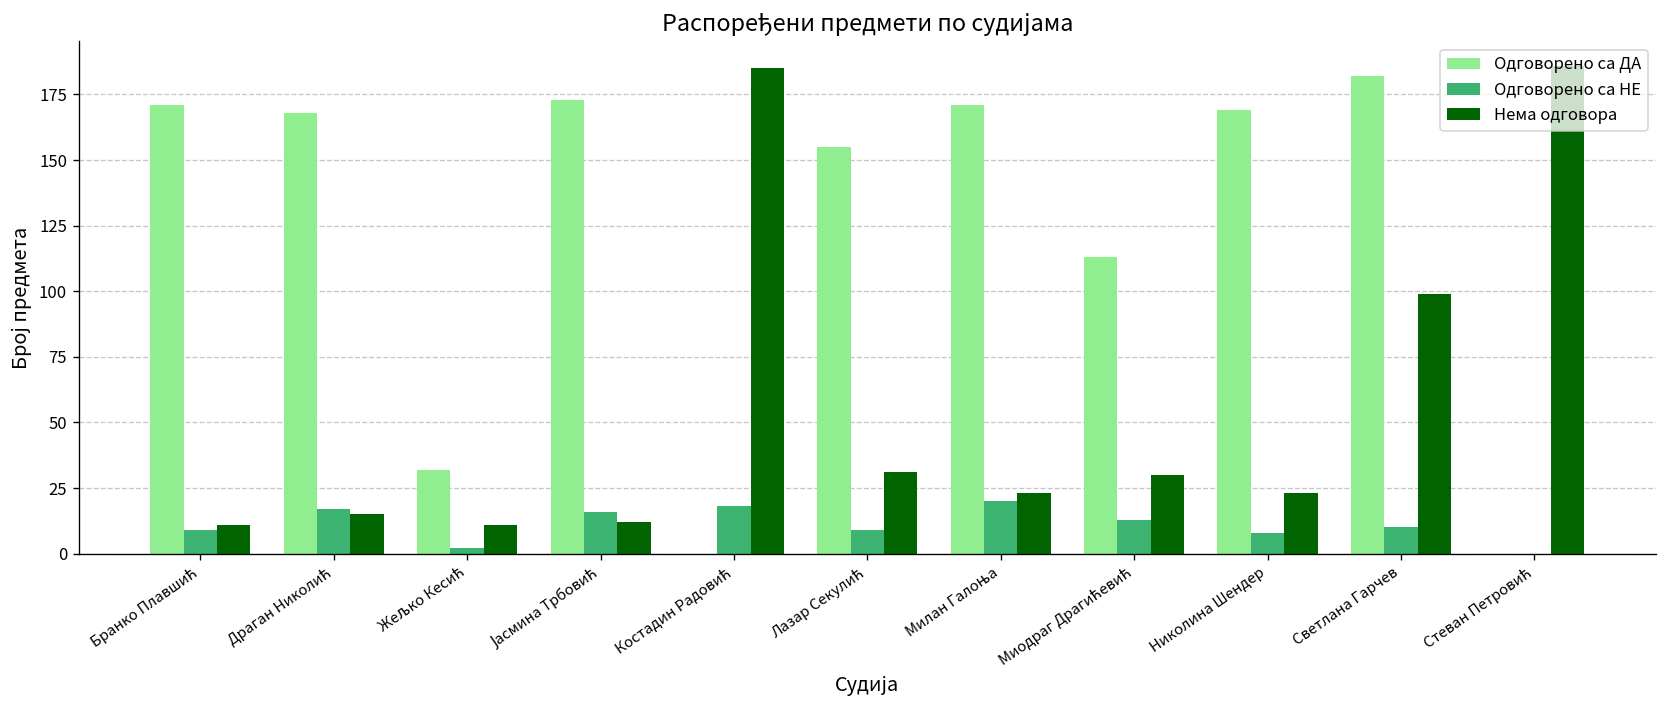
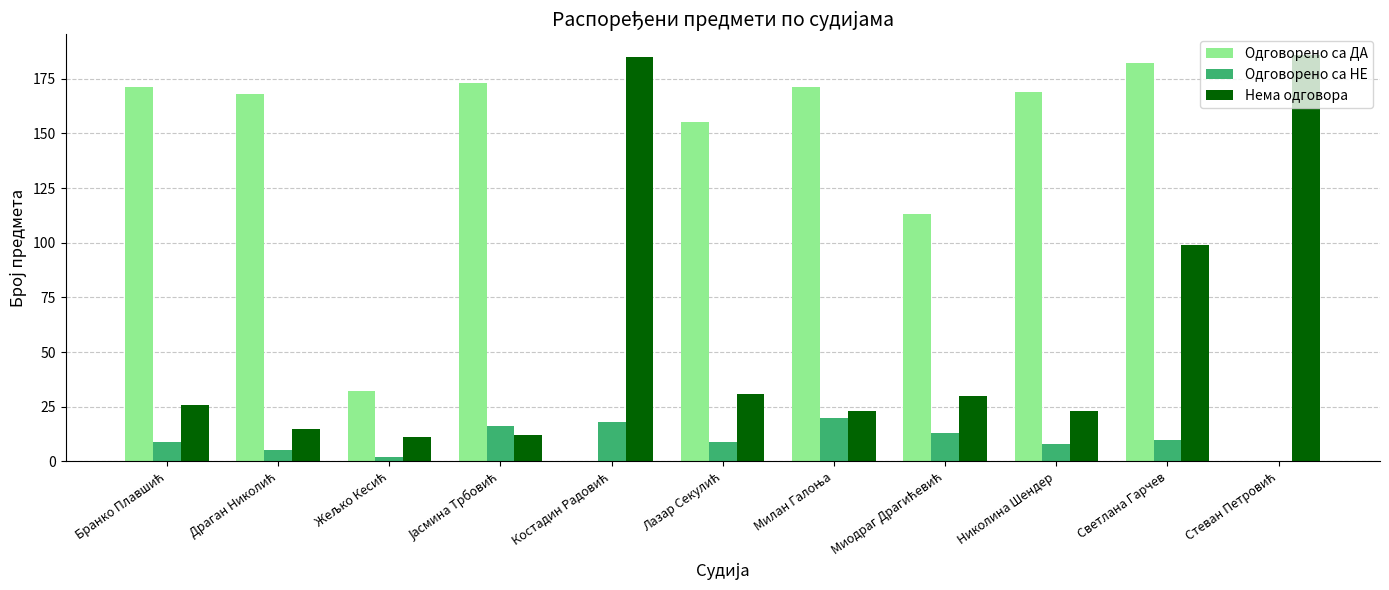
Нема одговора, Бранко Плавшић: 11 -> 26
Одговорено са НЕ, Драган Николић: 17 -> 5
